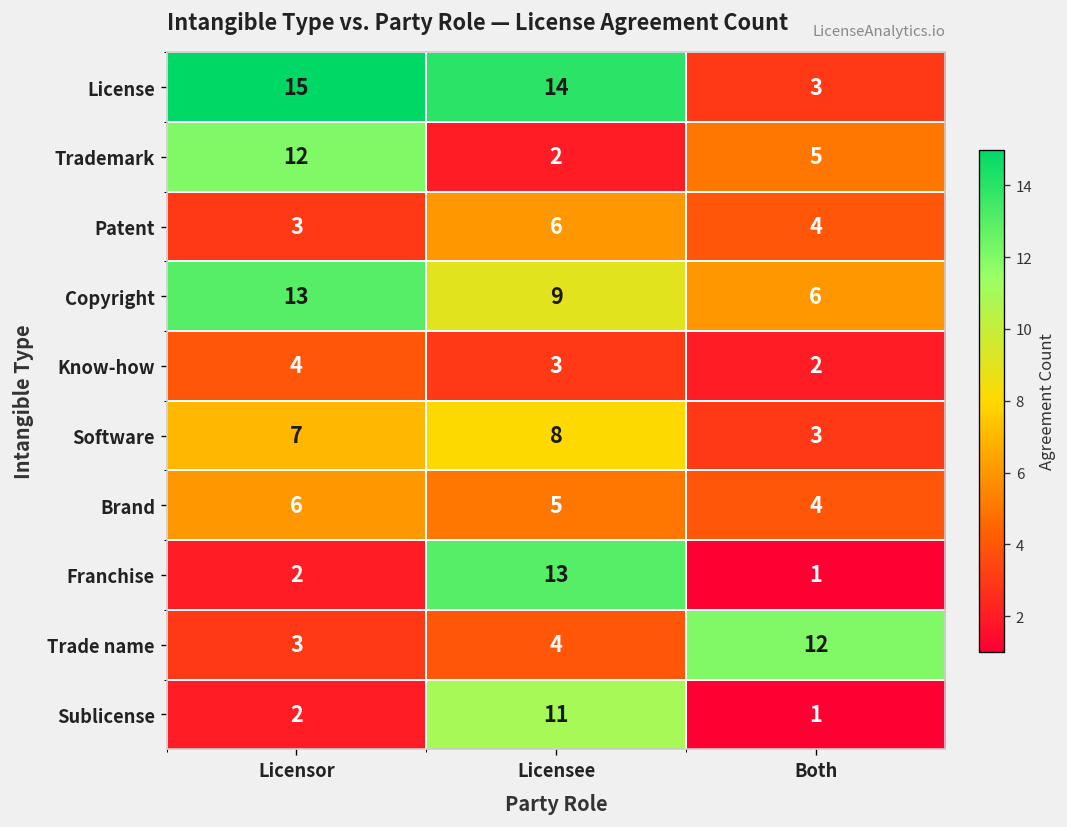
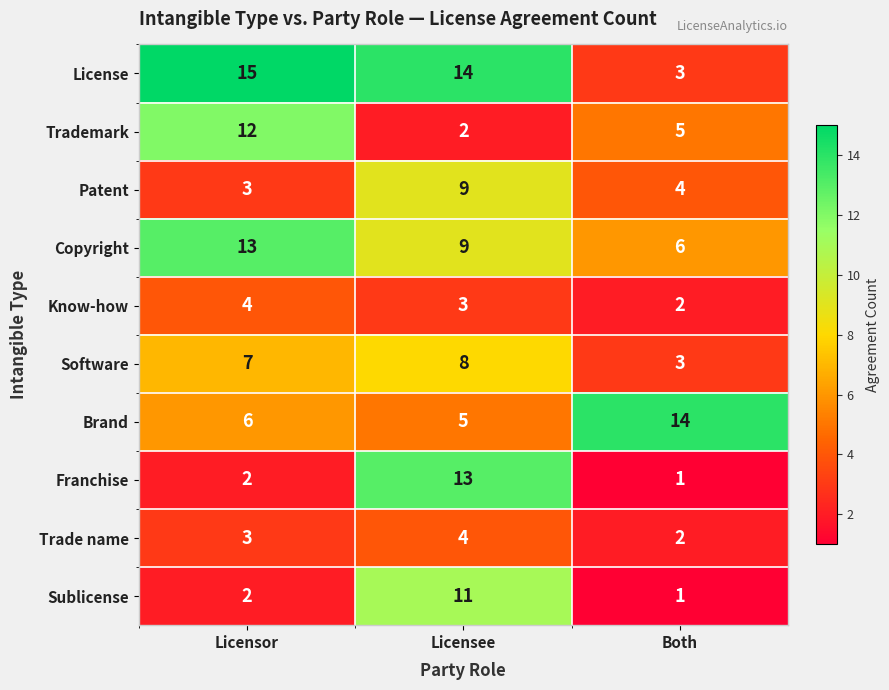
Patent, Licensee: 6 -> 9
Brand, Both: 4 -> 14
Trade name, Both: 12 -> 2
